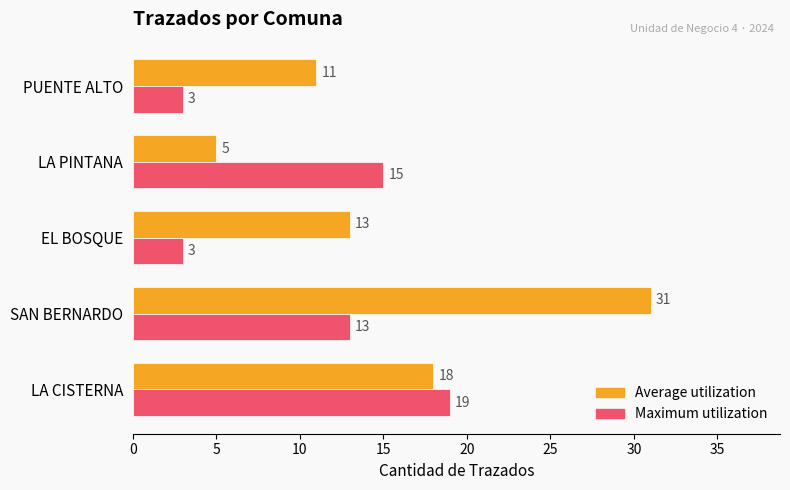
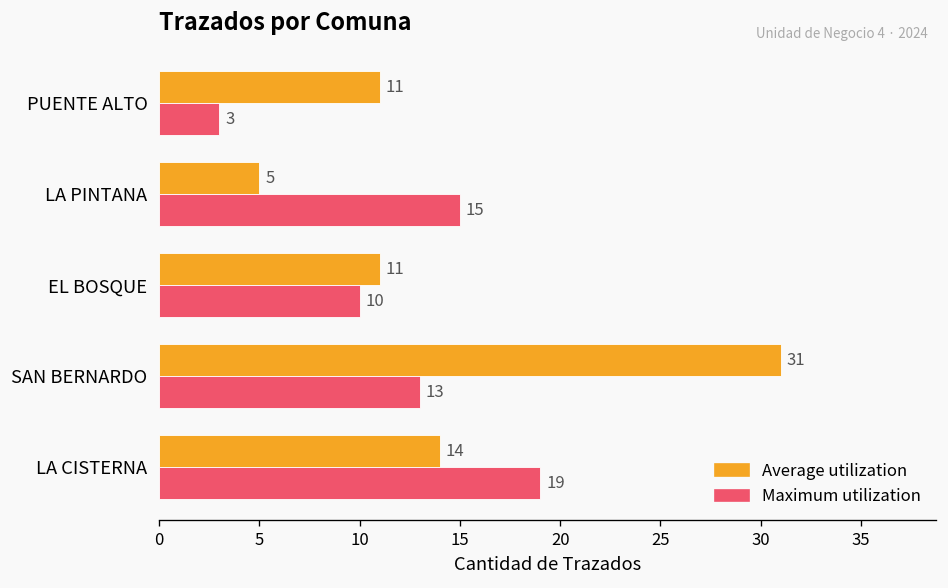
Average utilization, EL BOSQUE: 13 -> 11
Maximum utilization, EL BOSQUE: 3 -> 10
Average utilization, LA CISTERNA: 18 -> 14
